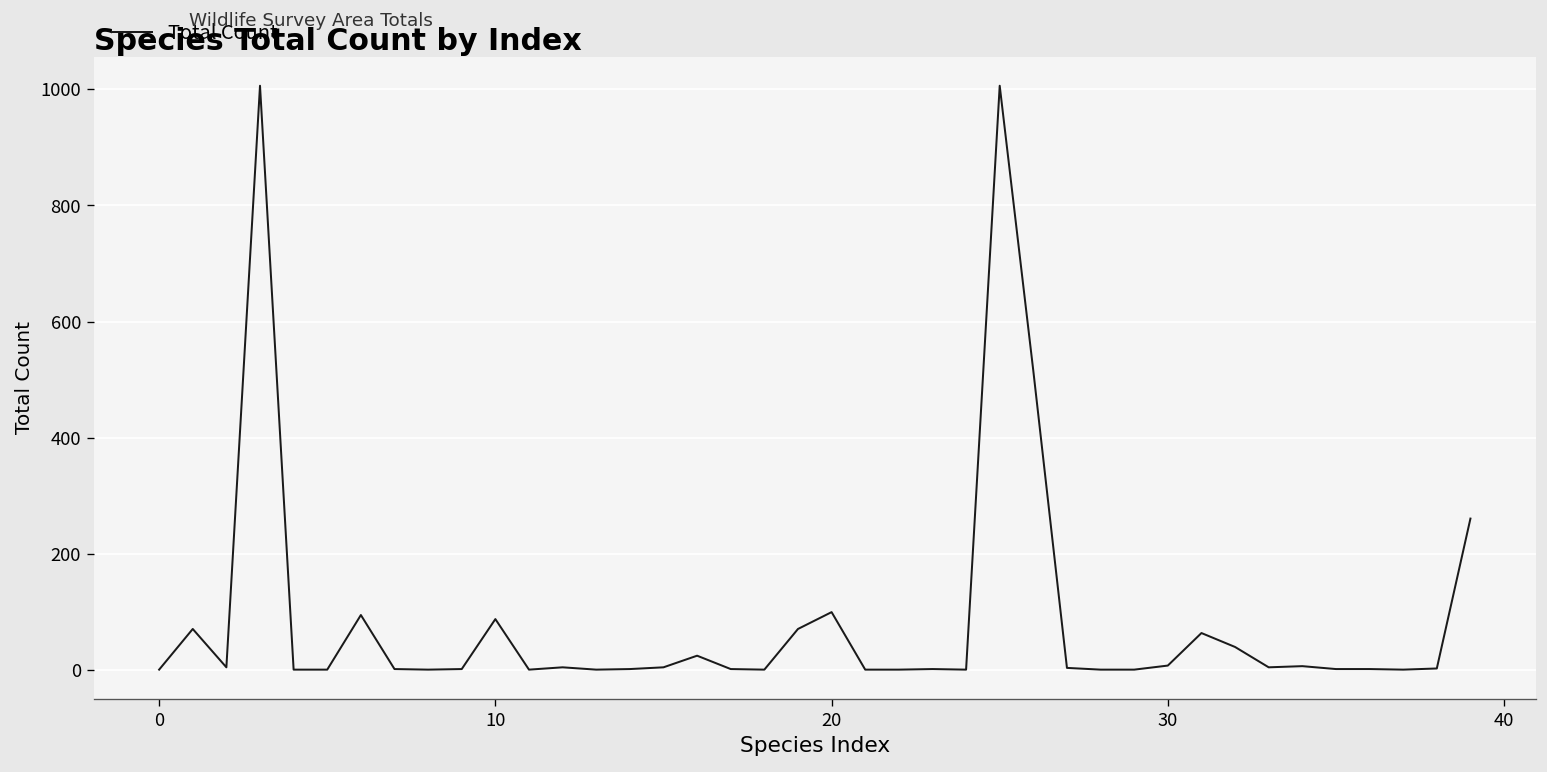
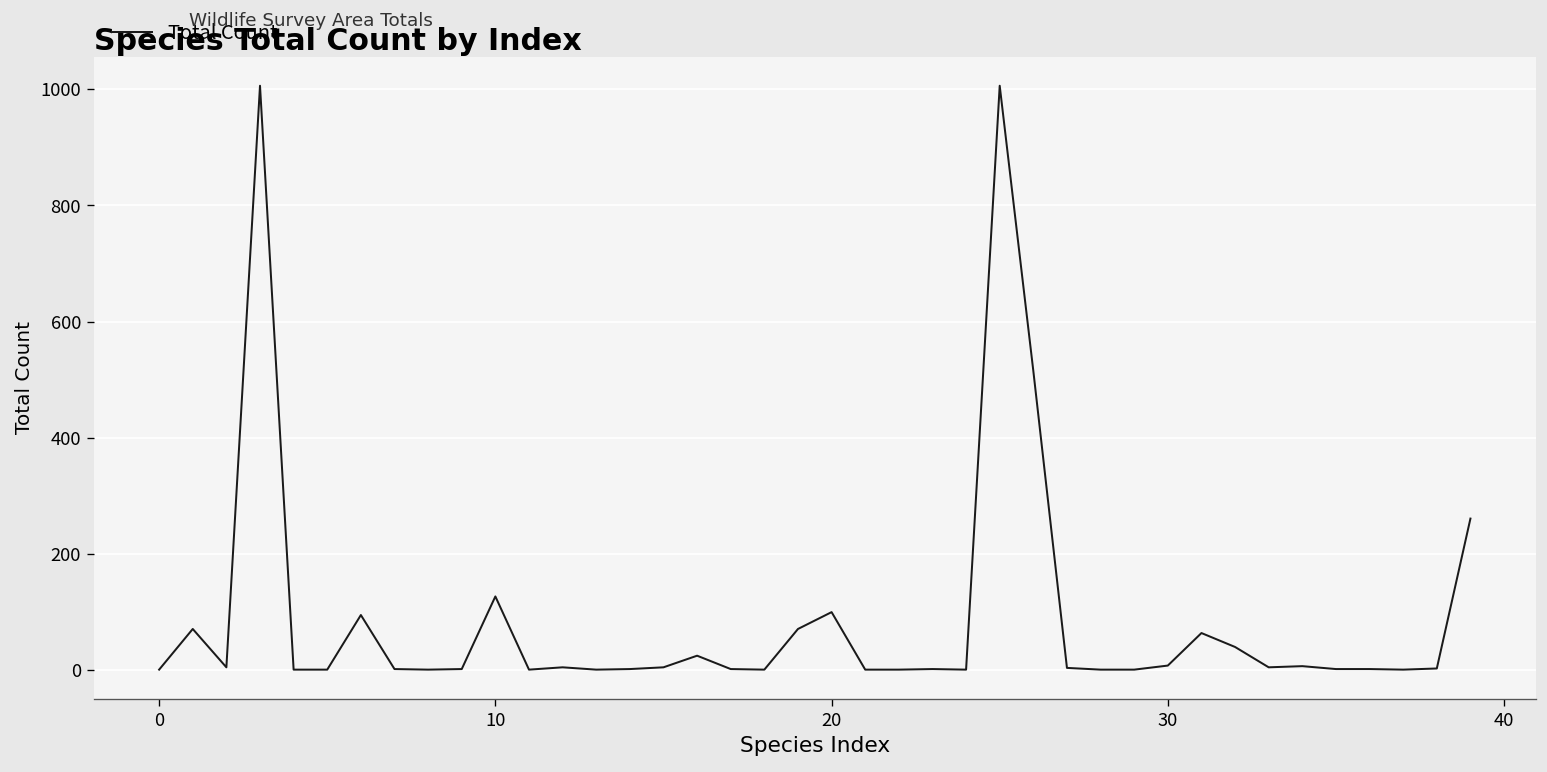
10: 90 -> 130
